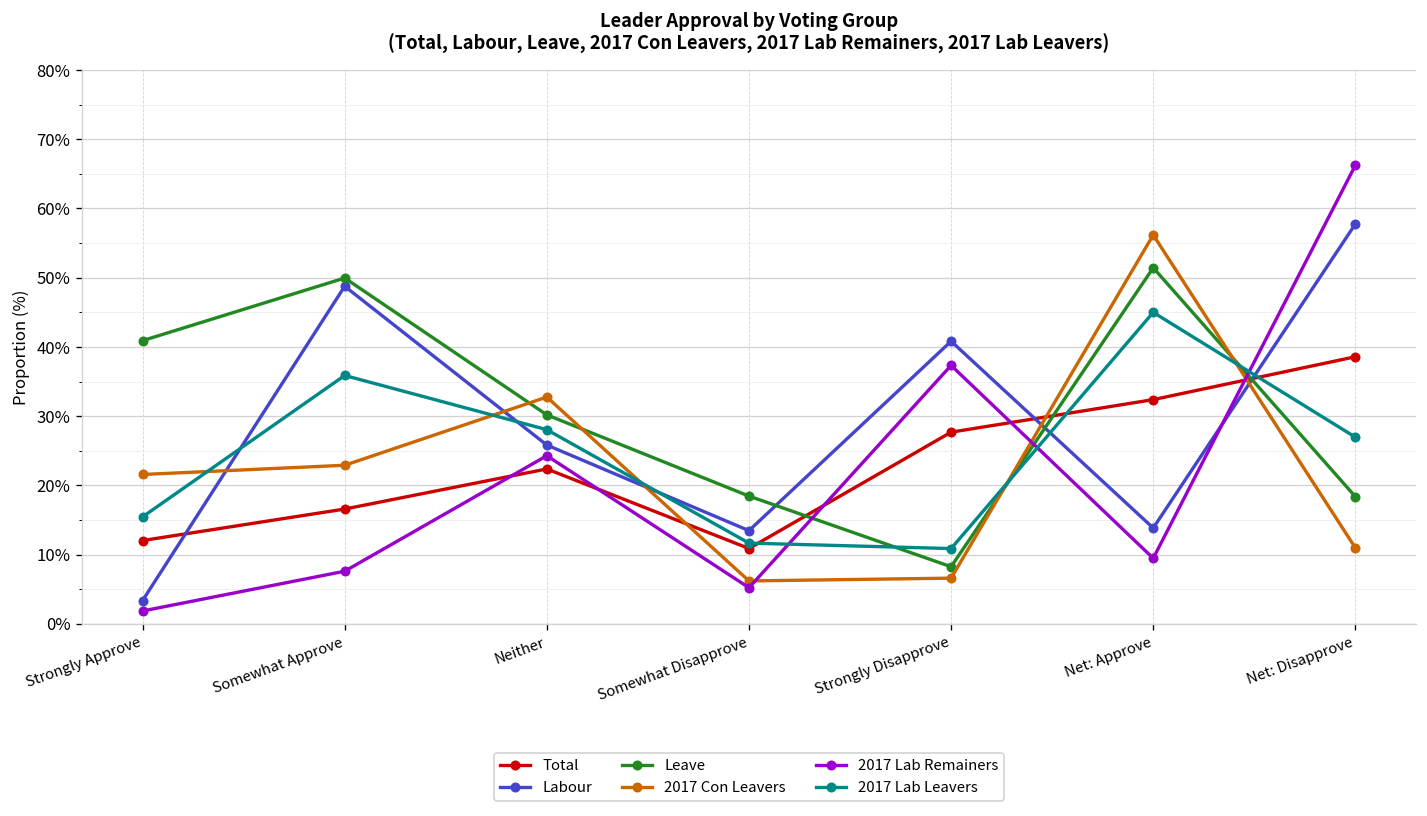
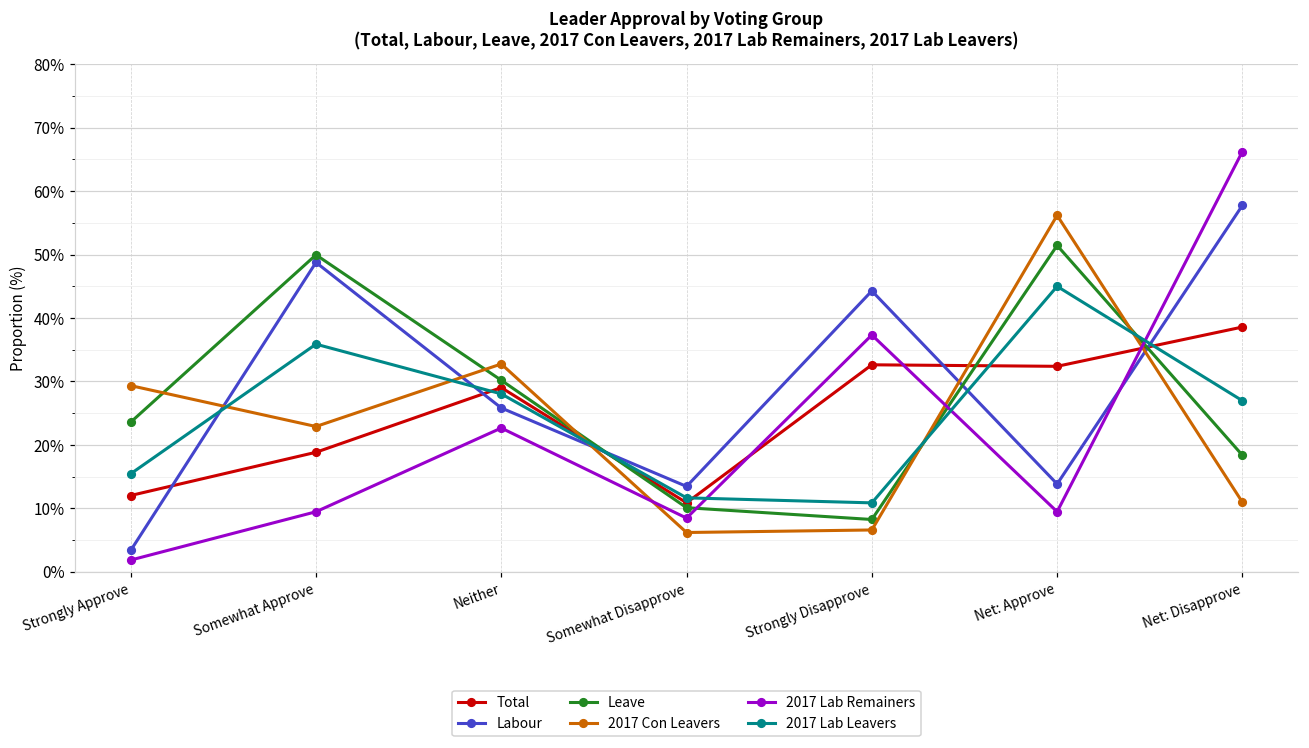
Leave, Strongly Approve: 41% -> 24%
2017 Con Leavers, Strongly Approve: 22% -> 29%
Total, Somewhat Approve: 17% -> 19%
2017 Lab Remainers, Somewhat Approve: 8% -> 9%
Total, Neither: 22% -> 29%
2017 Lab Remainers, Neither: 24% -> 23%
Leave, Somewhat Disapprove: 18% -> 10%
2017 Lab Remainers, Somewhat Disapprove: 5% -> 8%
Total, Strongly Disapprove: 28% -> 33%
Labour, Strongly Disapprove: 41% -> 44%
